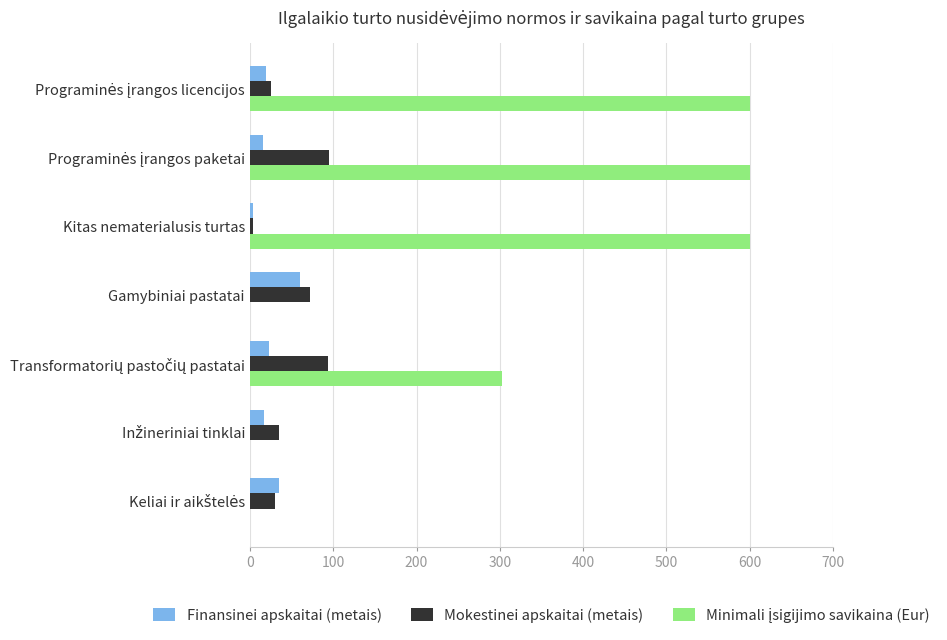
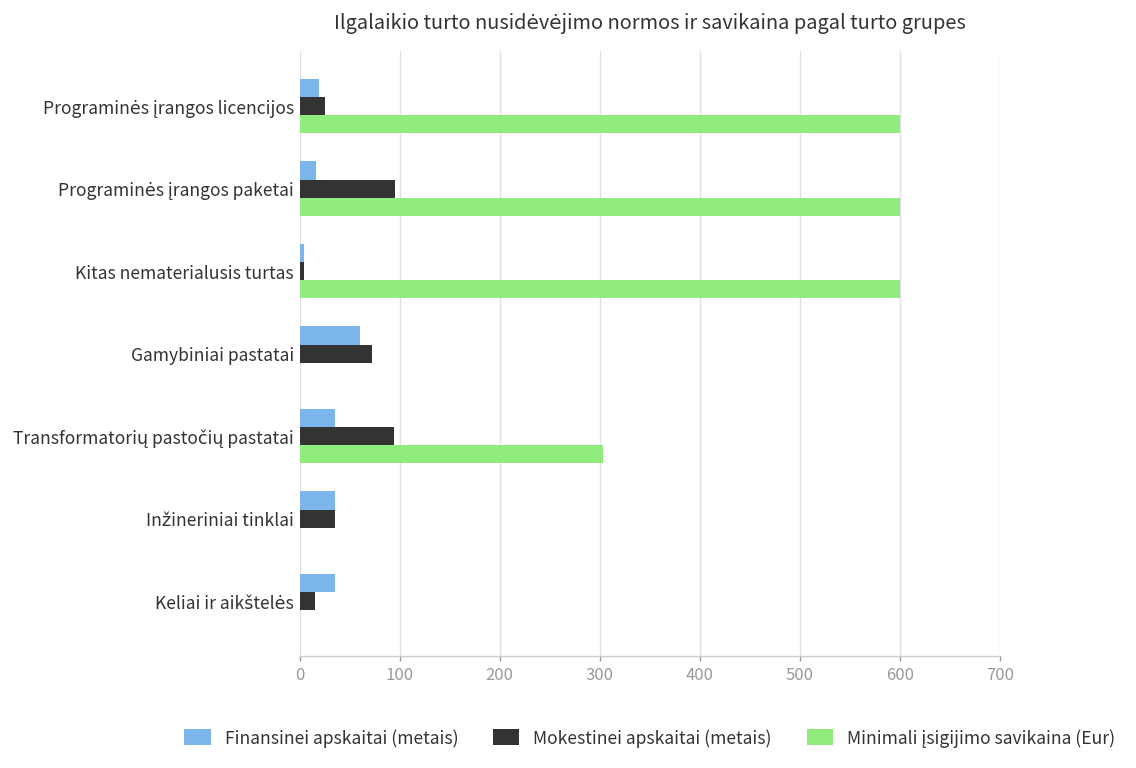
Finansinei apskaitai (metais), Transformatorių pastočių pastatai: 20 -> 40
Finansinei apskaitai (metais), Inžineriniai tinklai: 20 -> 40
Mokestinei apskaitai (metais), Keliai ir aikštelės: 30 -> 20
